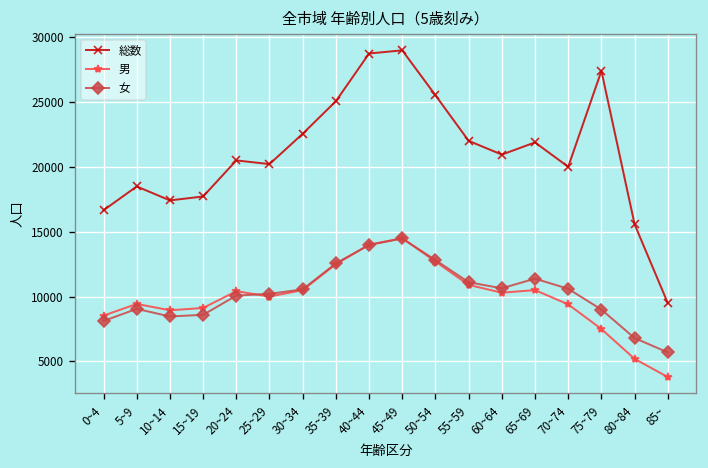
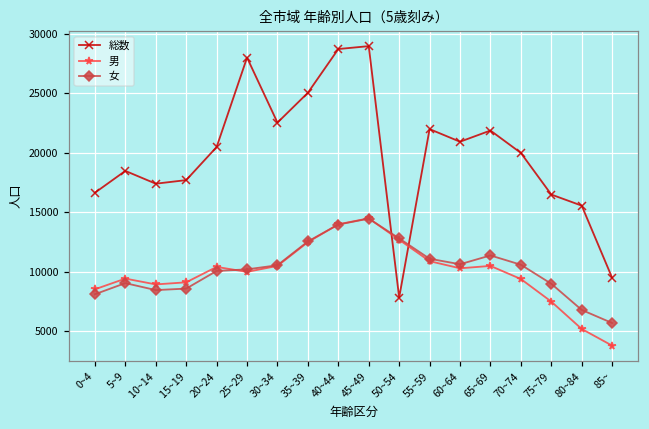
総数, 25~29: 20200 -> 28000
総数, 50~54: 25500 -> 7800
総数, 75~79: 27400 -> 16500
